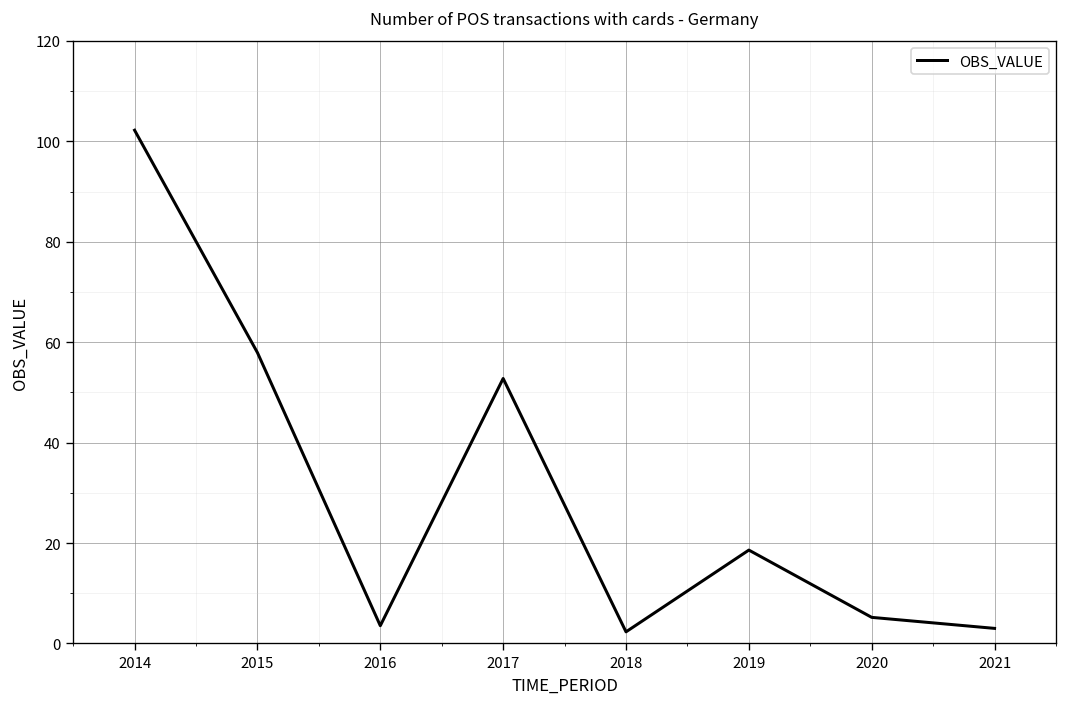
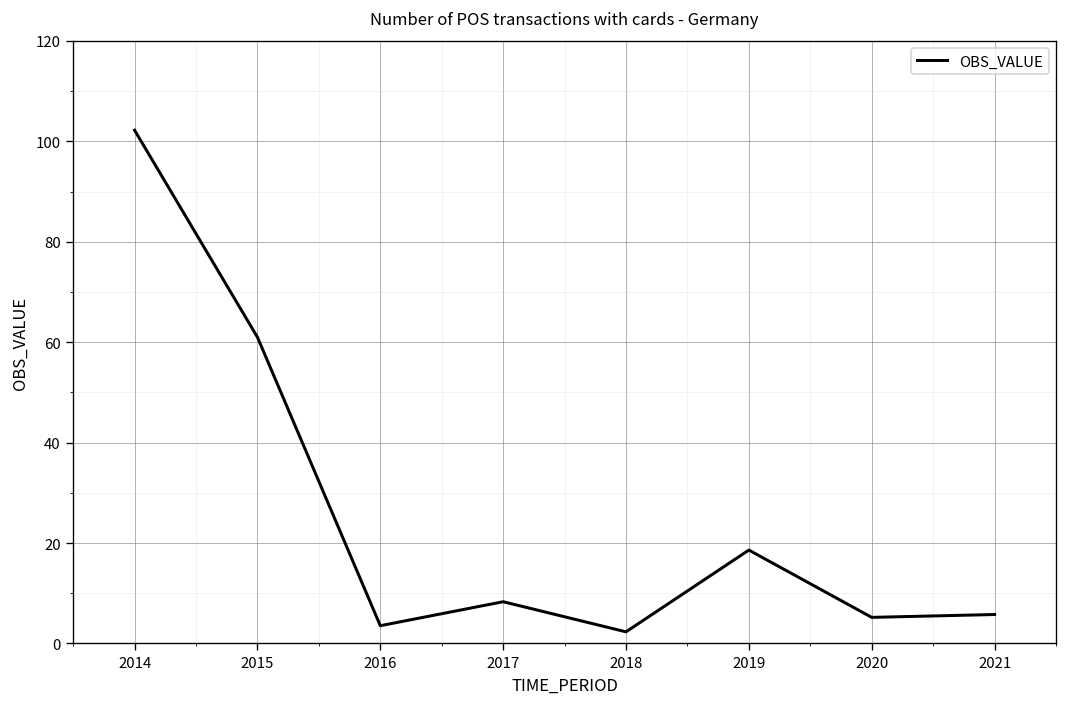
2015: 58 -> 61
2017: 53 -> 8
2021: 3 -> 6
